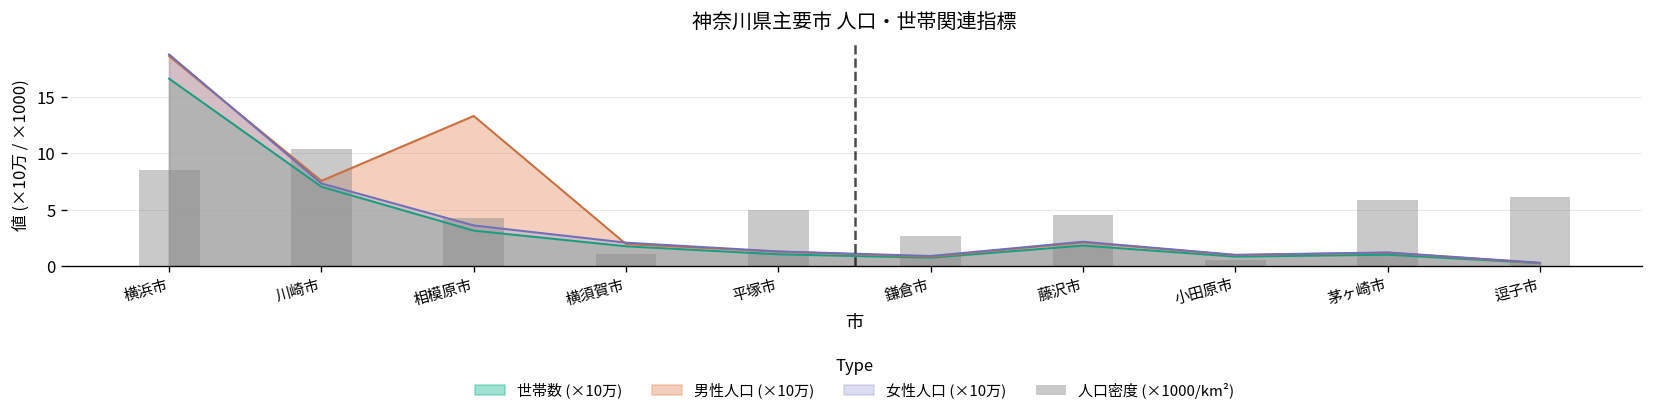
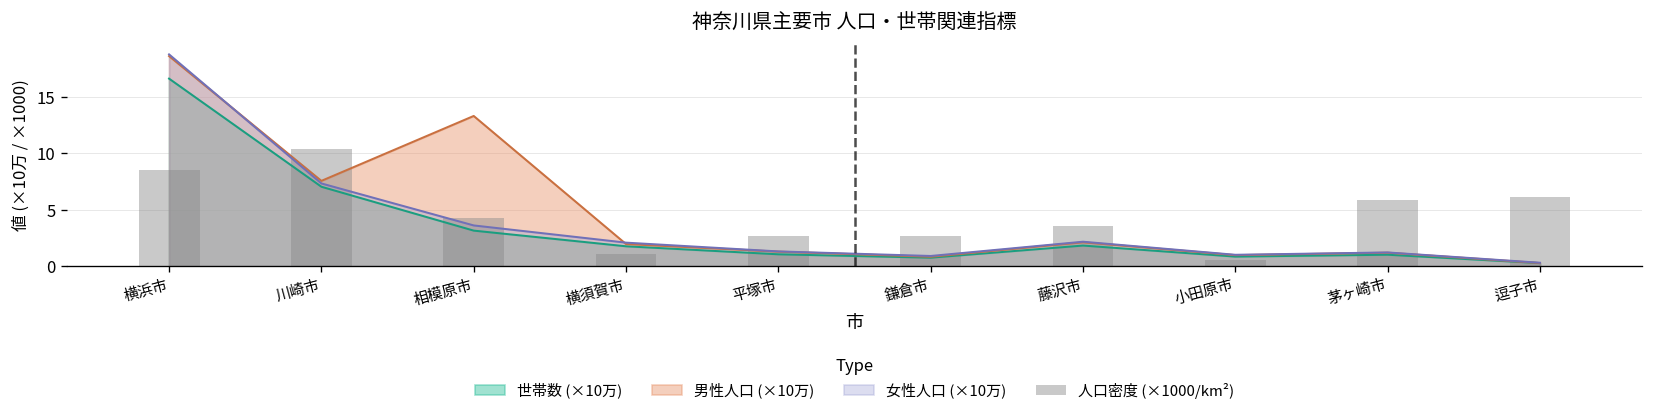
人口密度 (×1000/km²), 平塚市: 5 -> 3
人口密度 (×1000/km²), 藤沢市: 5 -> 4
